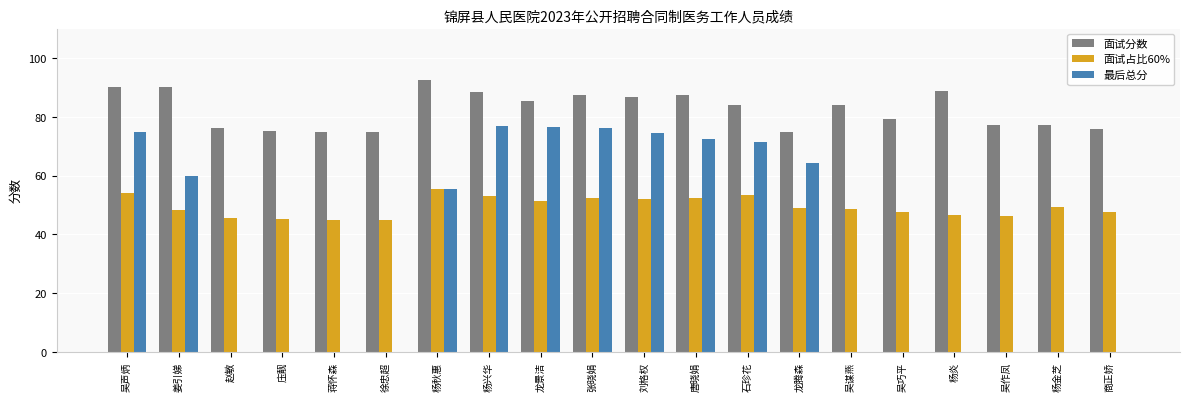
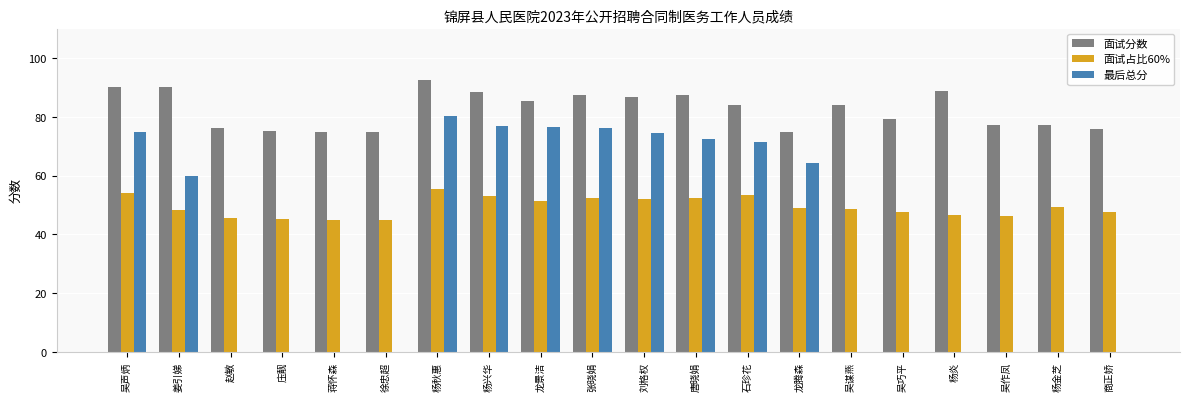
最后总分, 杨秋惠: 56 -> 80
